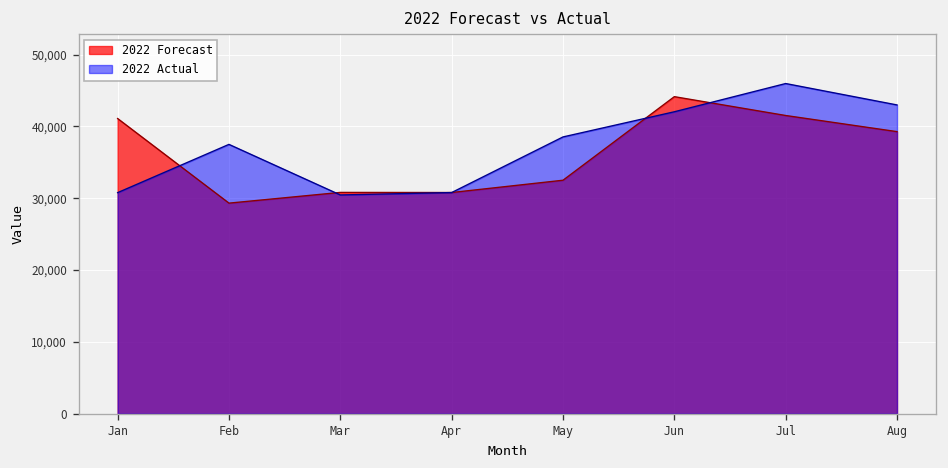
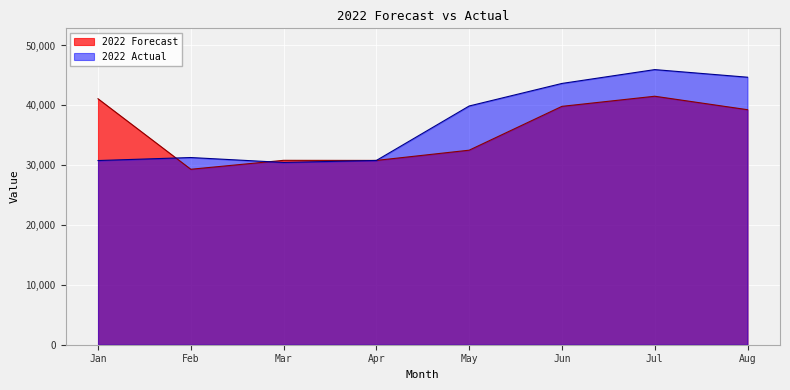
2022 Actual, Feb: 37,000 -> 31,000
2022 Actual, May: 39,000 -> 40,000
2022 Forecast, Jun: 44,000 -> 40,000
2022 Actual, Jun: 42,000 -> 44,000
2022 Actual, Aug: 43,000 -> 45,000
